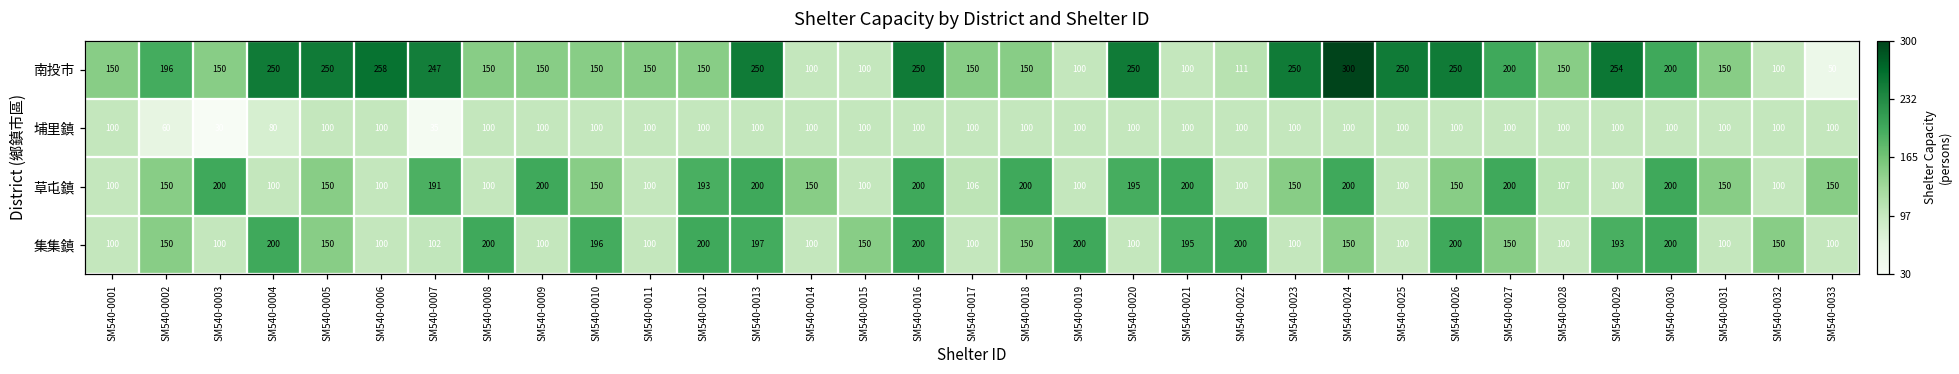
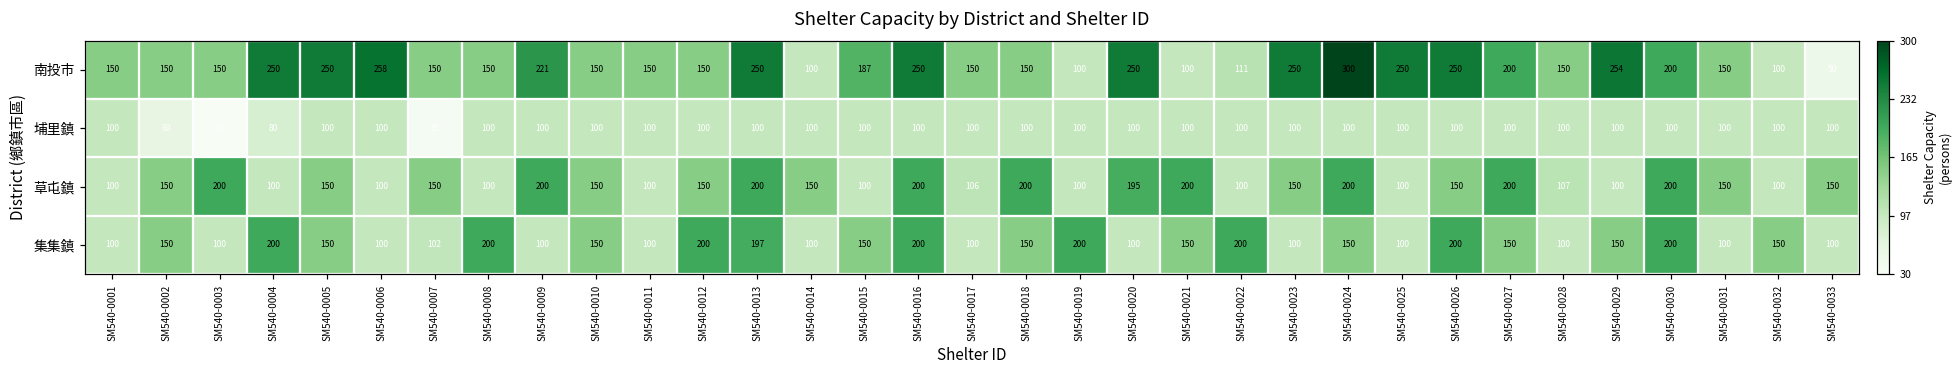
南投市, SM540-0002: 196 -> 150
南投市, SM540-0007: 247 -> 150
南投市, SM540-0009: 150 -> 221
南投市, SM540-0015: 100 -> 187
草屯鎮, SM540-0007: 191 -> 150
草屯鎮, SM540-0012: 193 -> 150
集集鎮, SM540-0010: 196 -> 150
集集鎮, SM540-0021: 195 -> 150
集集鎮, SM540-0029: 193 -> 150
